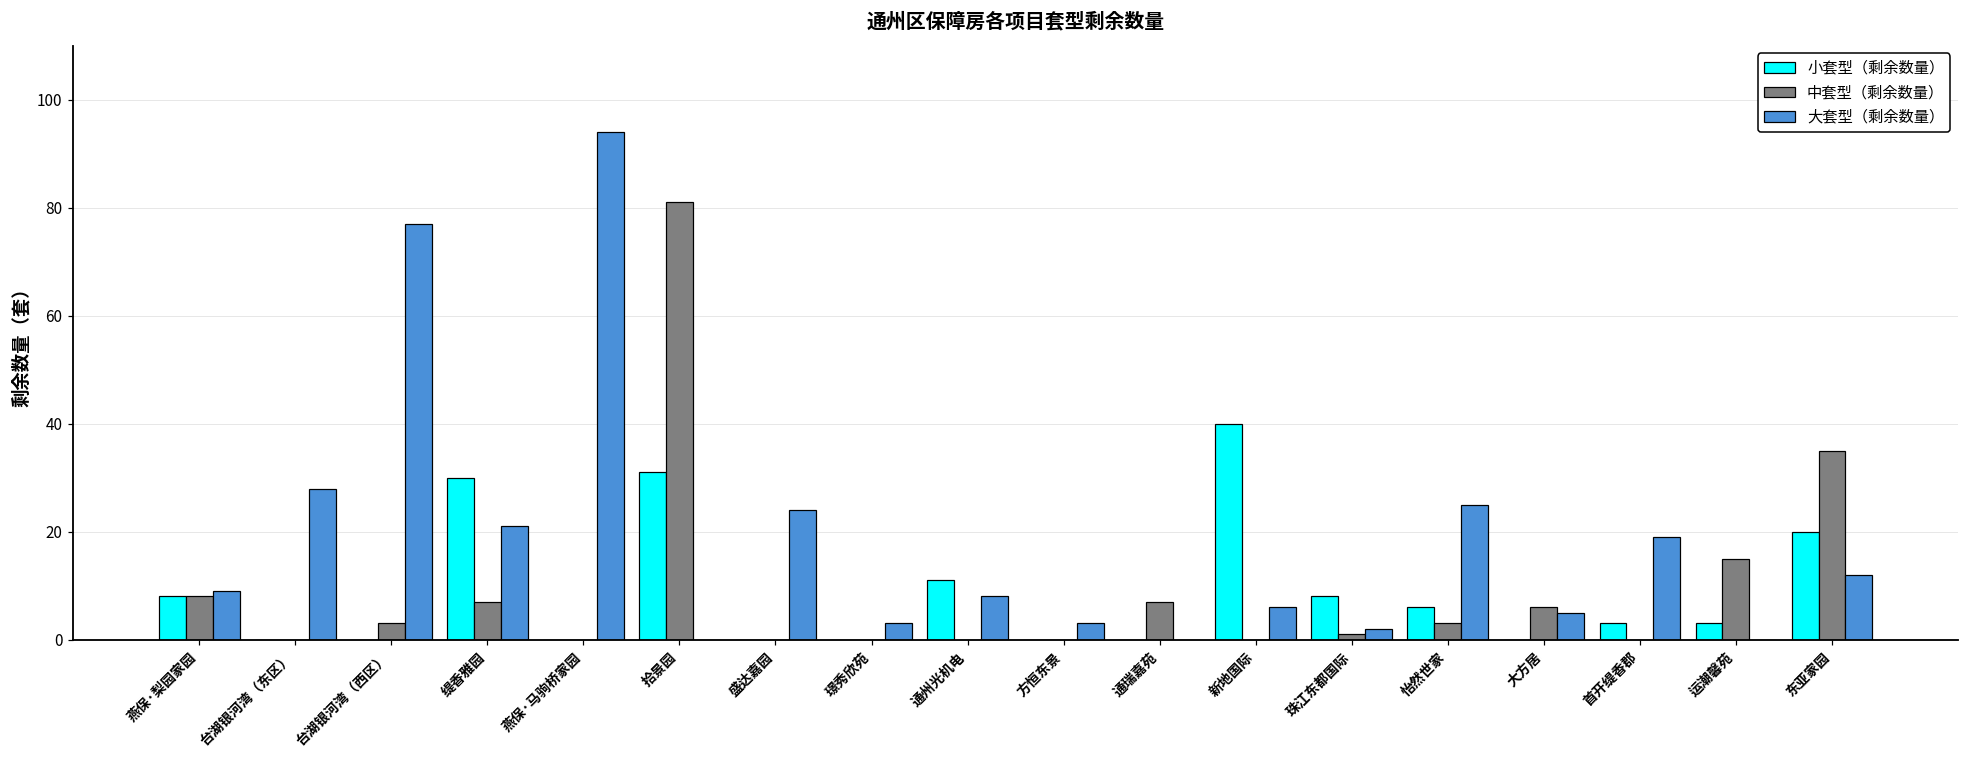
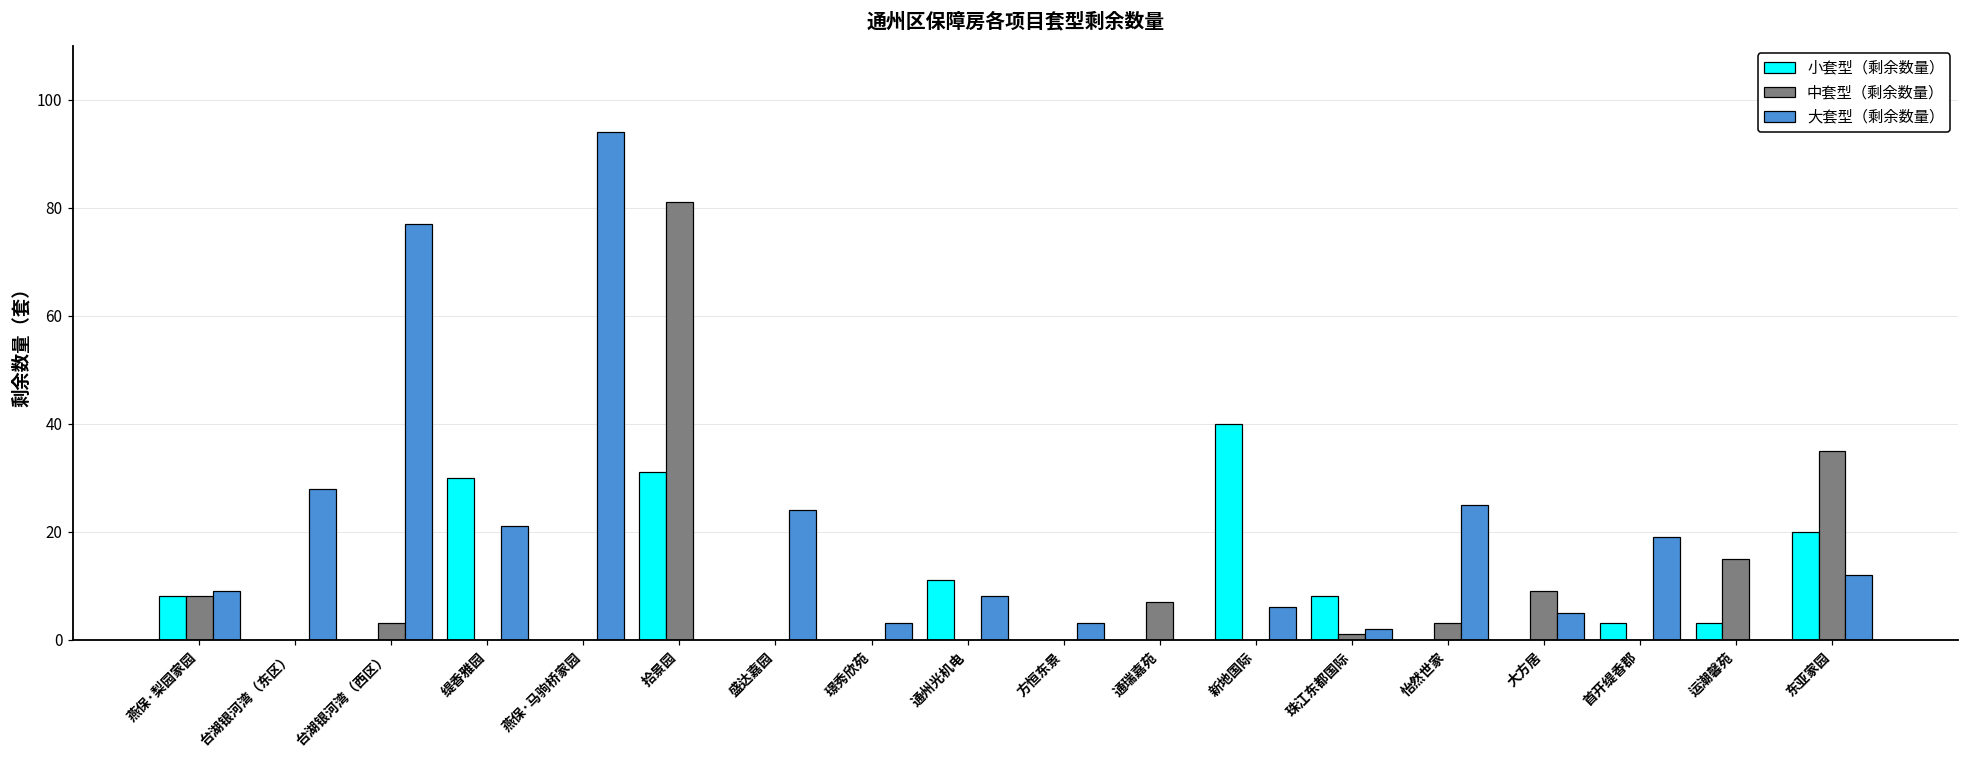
中套型（剩余数量）, 缇香雅园: 7 -> 0
小套型（剩余数量）, 怡然世家: 6 -> 0
中套型（剩余数量）, 大方居: 6 -> 9
